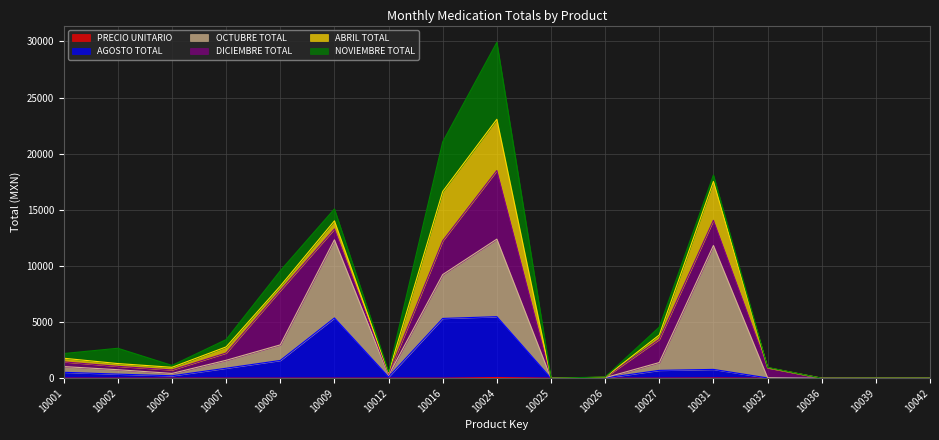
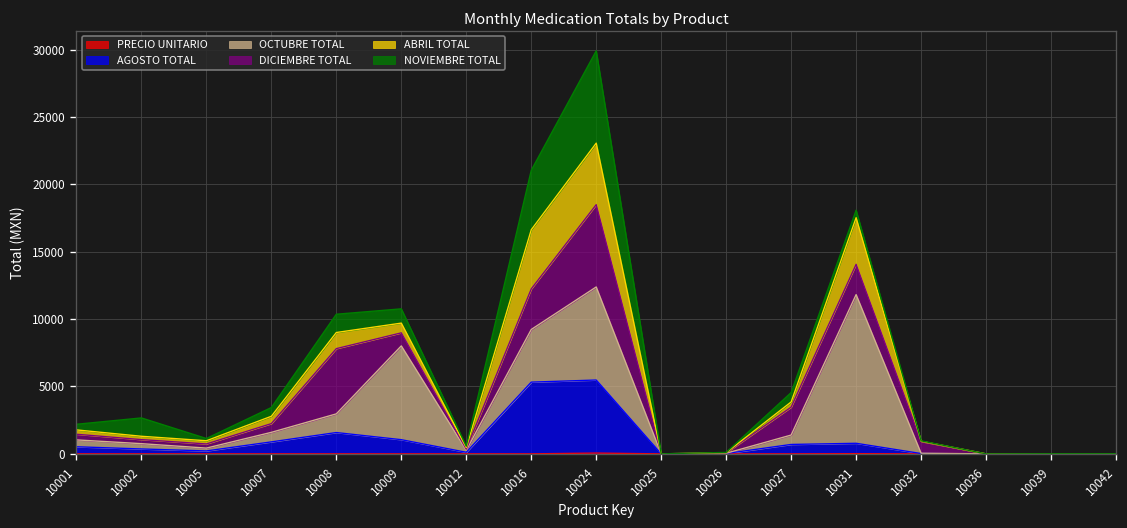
ABRIL TOTAL, 10008: 400 -> 1200
AGOSTO TOTAL, 10009: 5400 -> 1100
